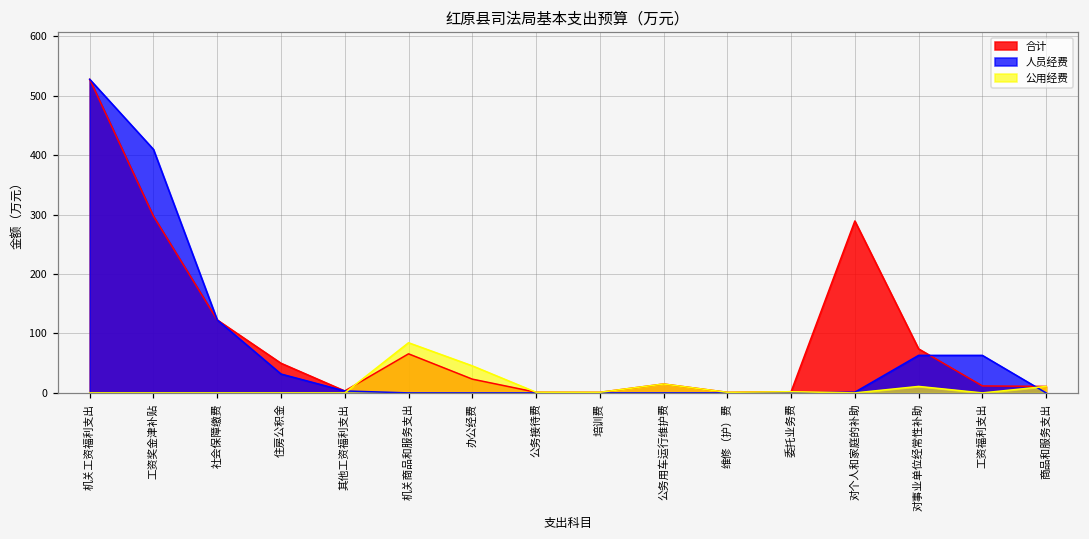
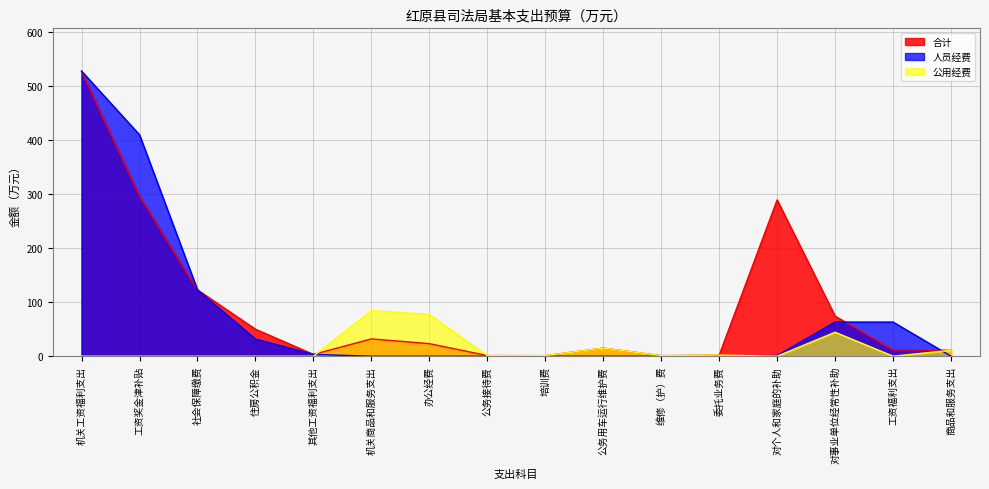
合计, 机关商品和服务支出: 70 -> 30
公用经费, 办公经费: 50 -> 80
公用经费, 对事业单位经常性补助: 10 -> 40
